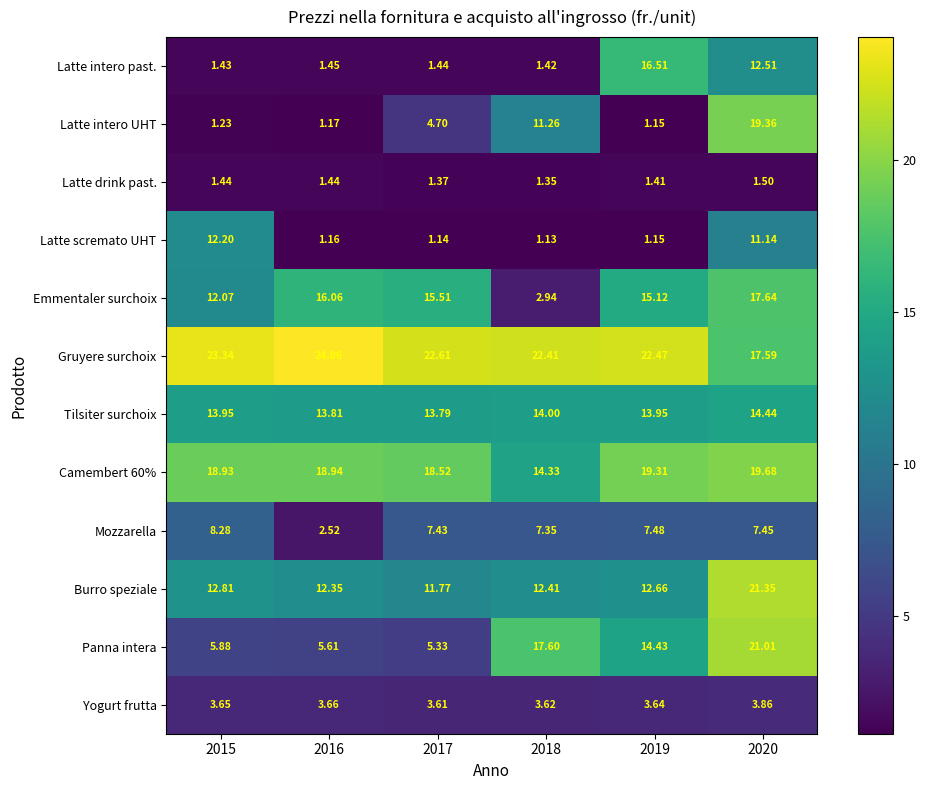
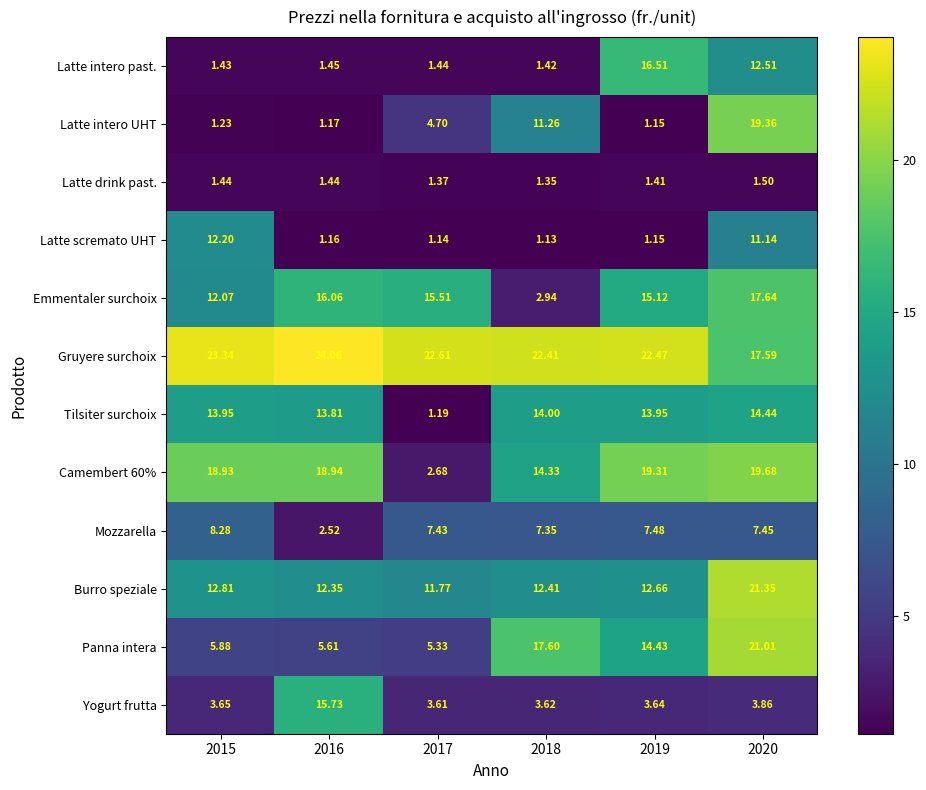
Tilsiter surchoix, 2017: 13.79 -> 1.19
Camembert 60%, 2017: 18.52 -> 2.68
Yogurt frutta, 2016: 3.66 -> 15.73
